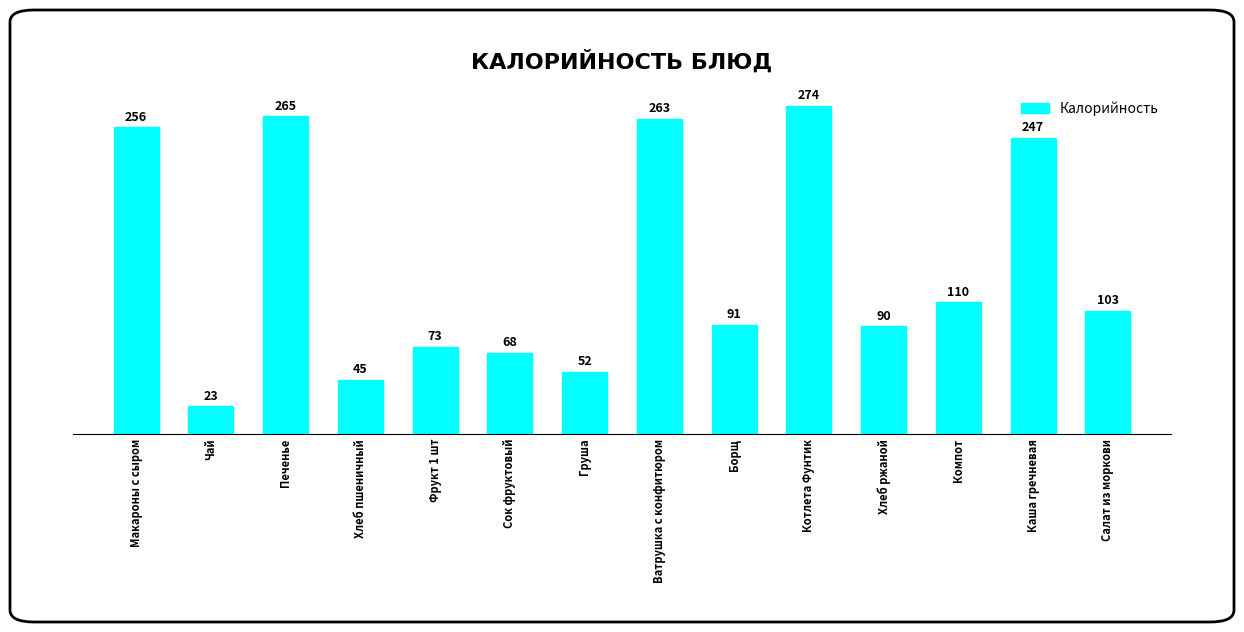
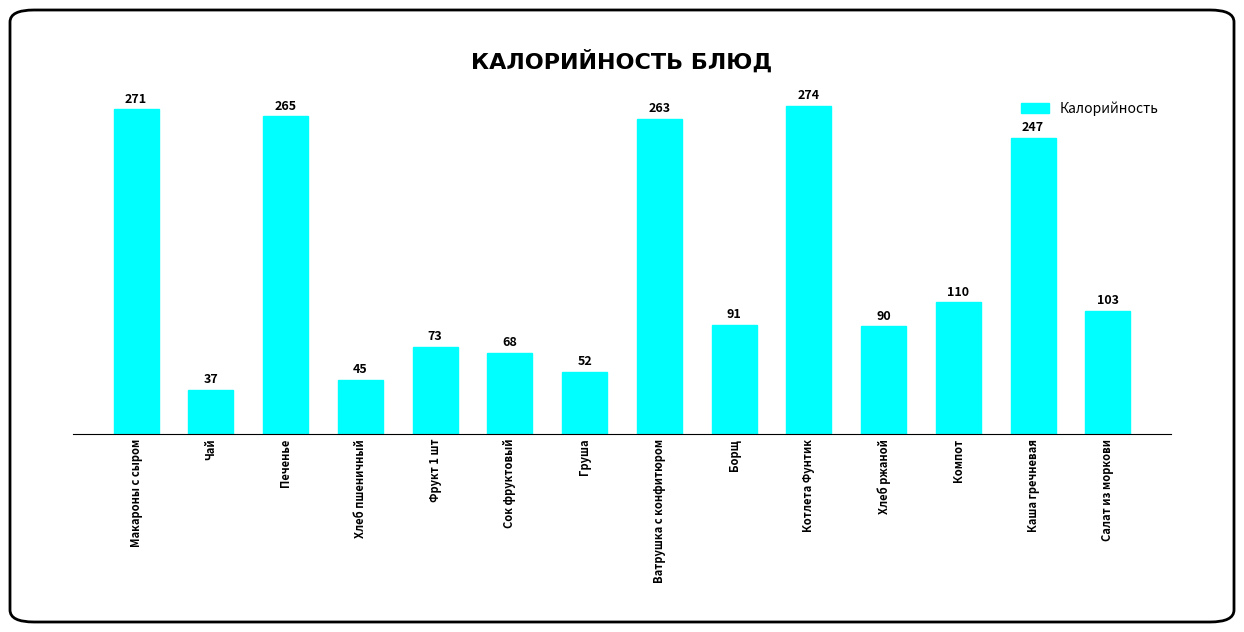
Макароны с сыром: 256 -> 271
Чай: 23 -> 37
